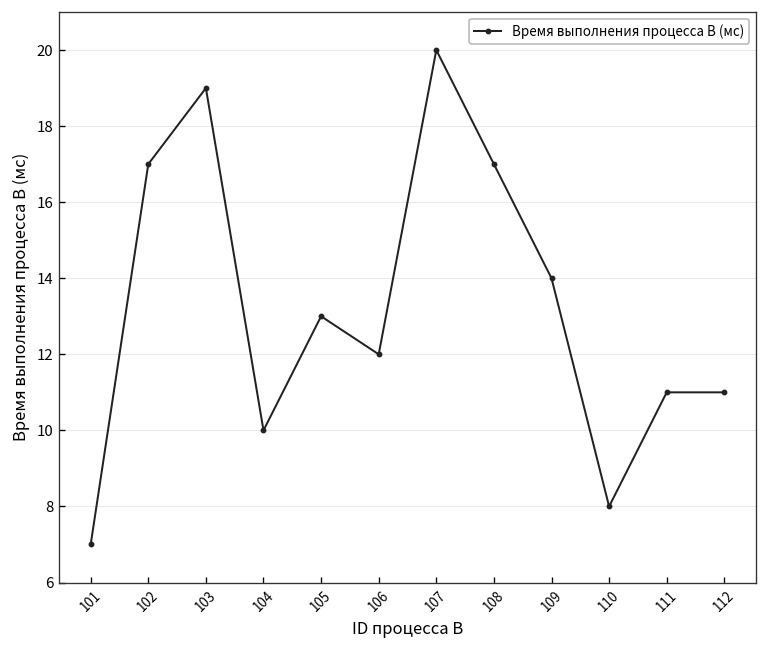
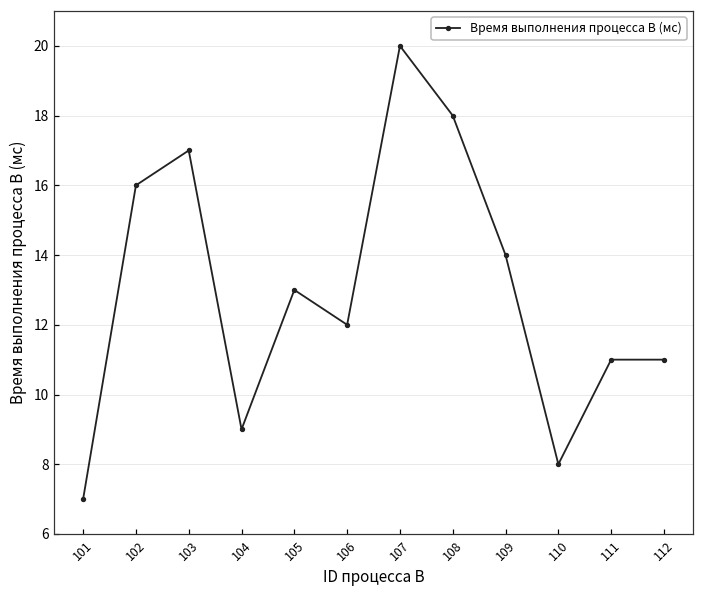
102: 17 -> 16
103: 19 -> 17
104: 10 -> 9
108: 17 -> 18
